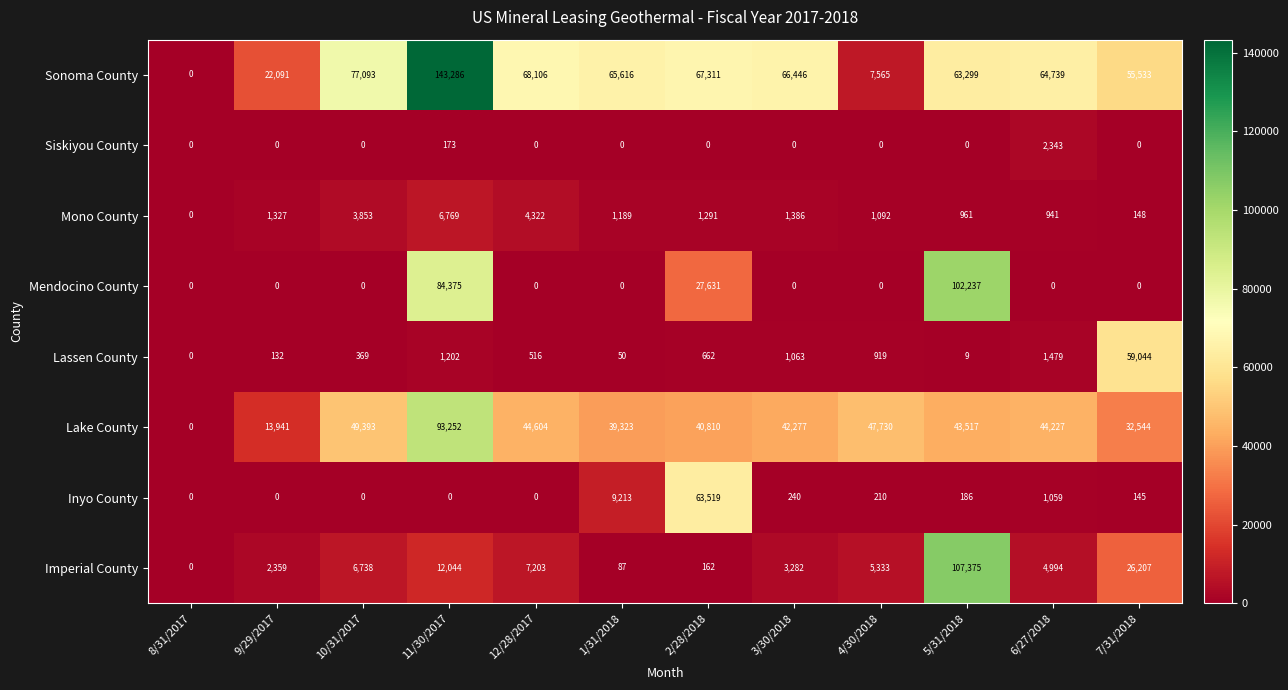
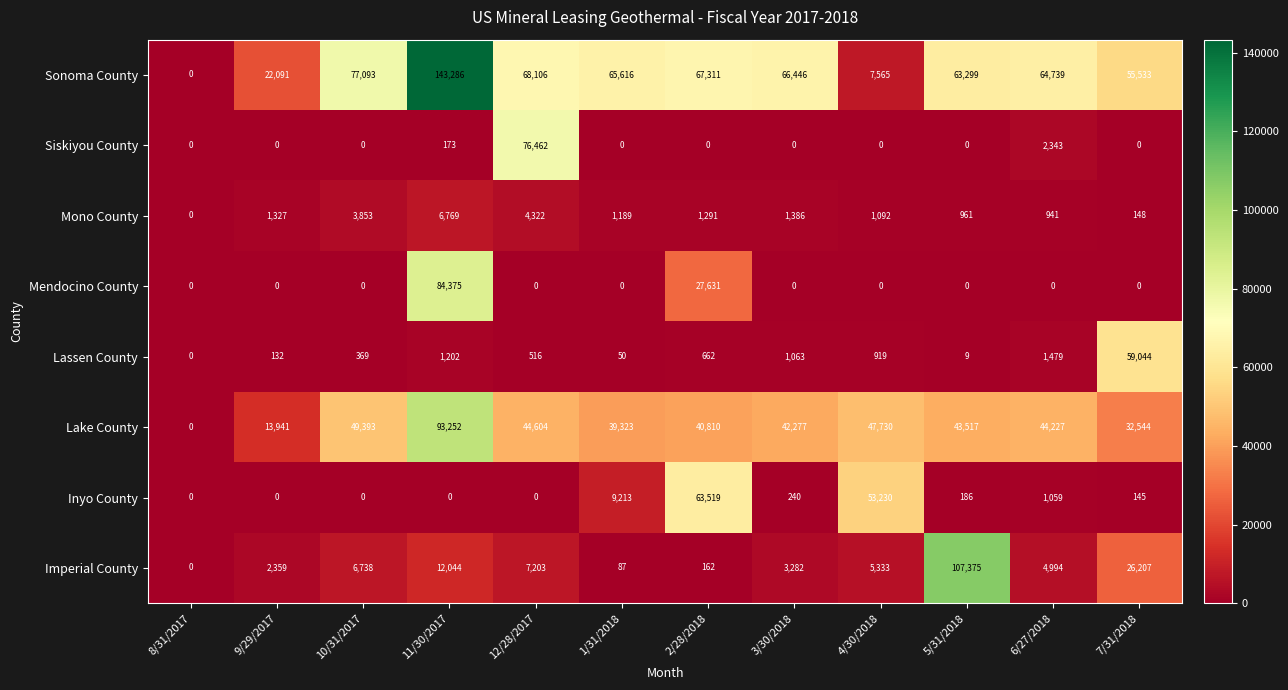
Siskiyou County, 12/28/2017: 0 -> 76,462
Mendocino County, 5/31/2018: 102,237 -> 0
Inyo County, 4/30/2018: 210 -> 53,230
